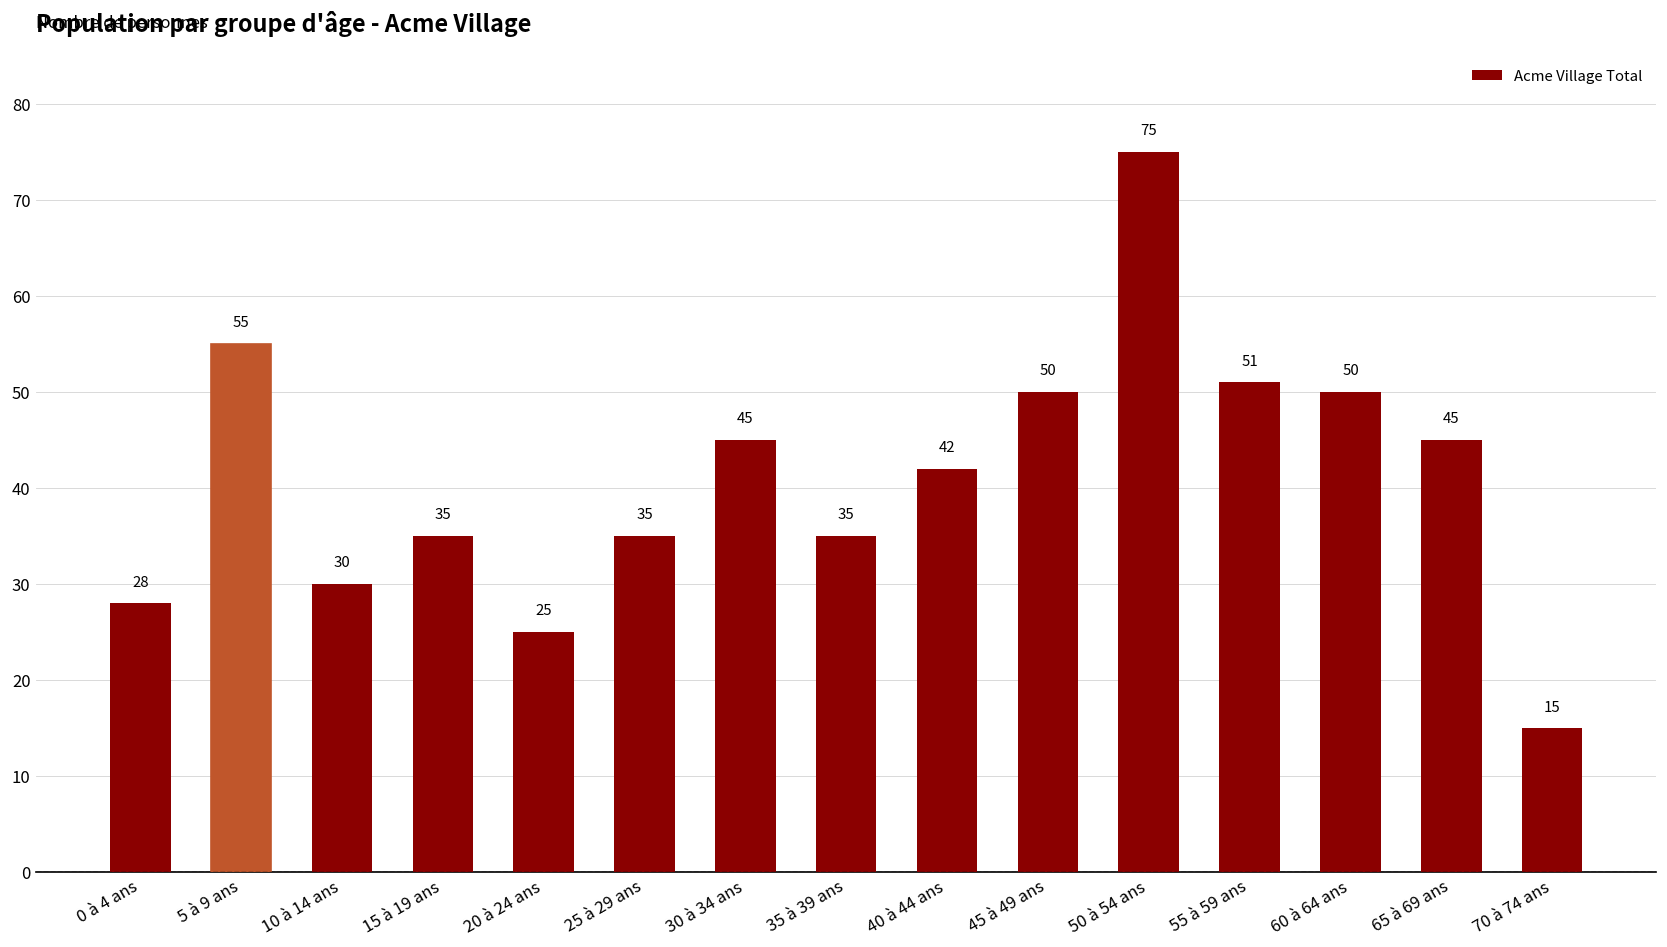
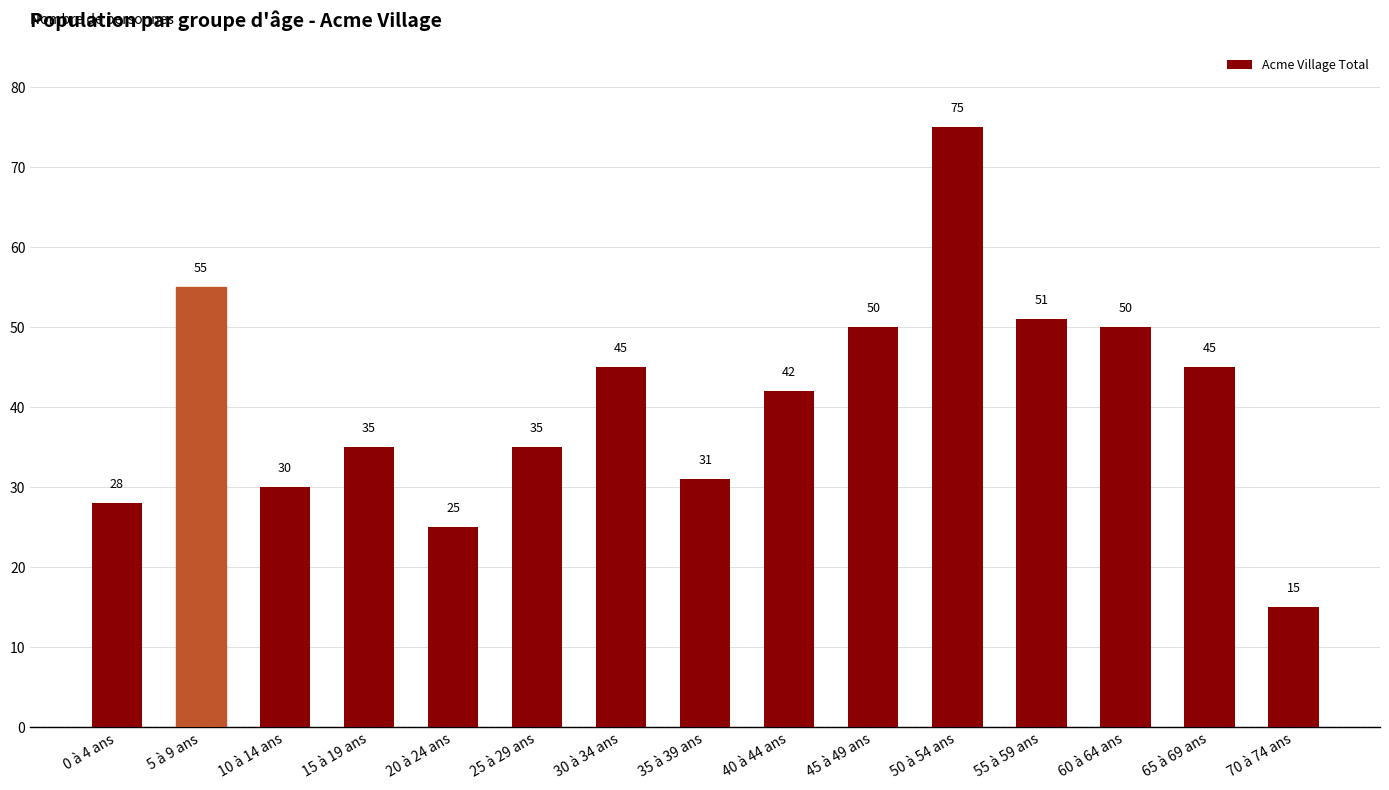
35 à 39 ans: 35 -> 31
